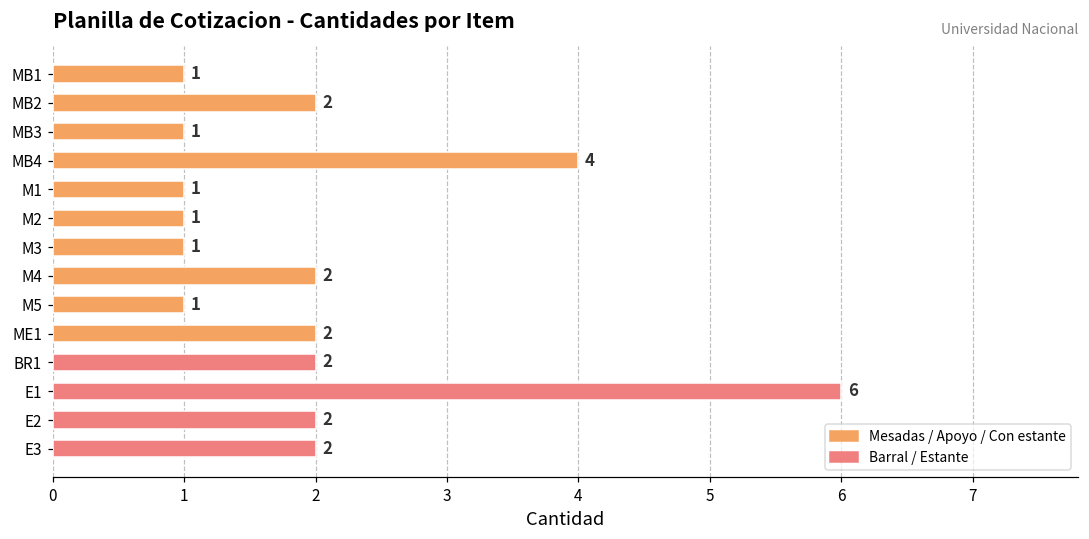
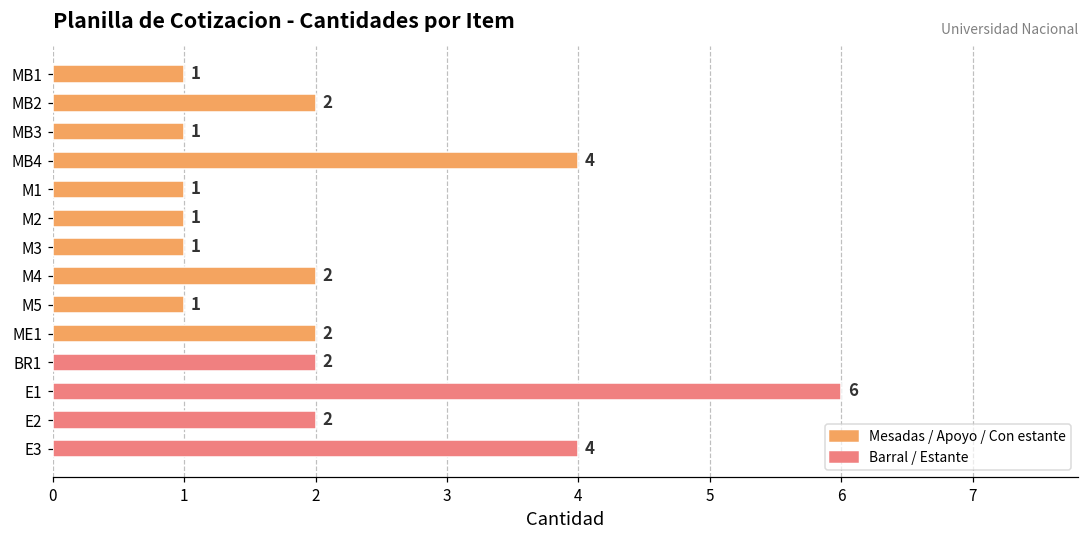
E3: 2 -> 4
